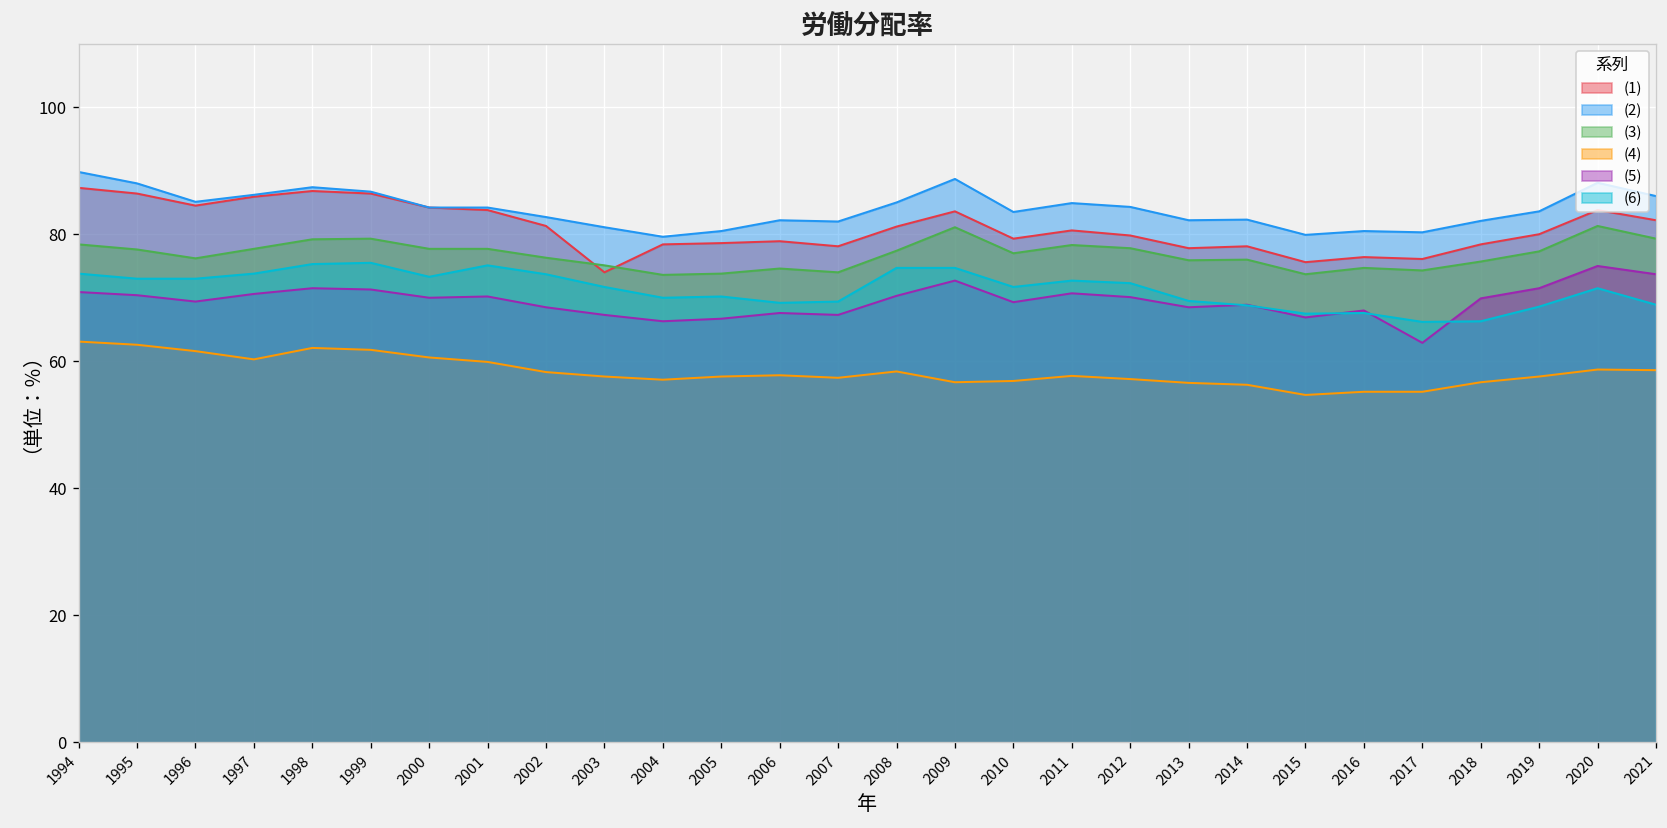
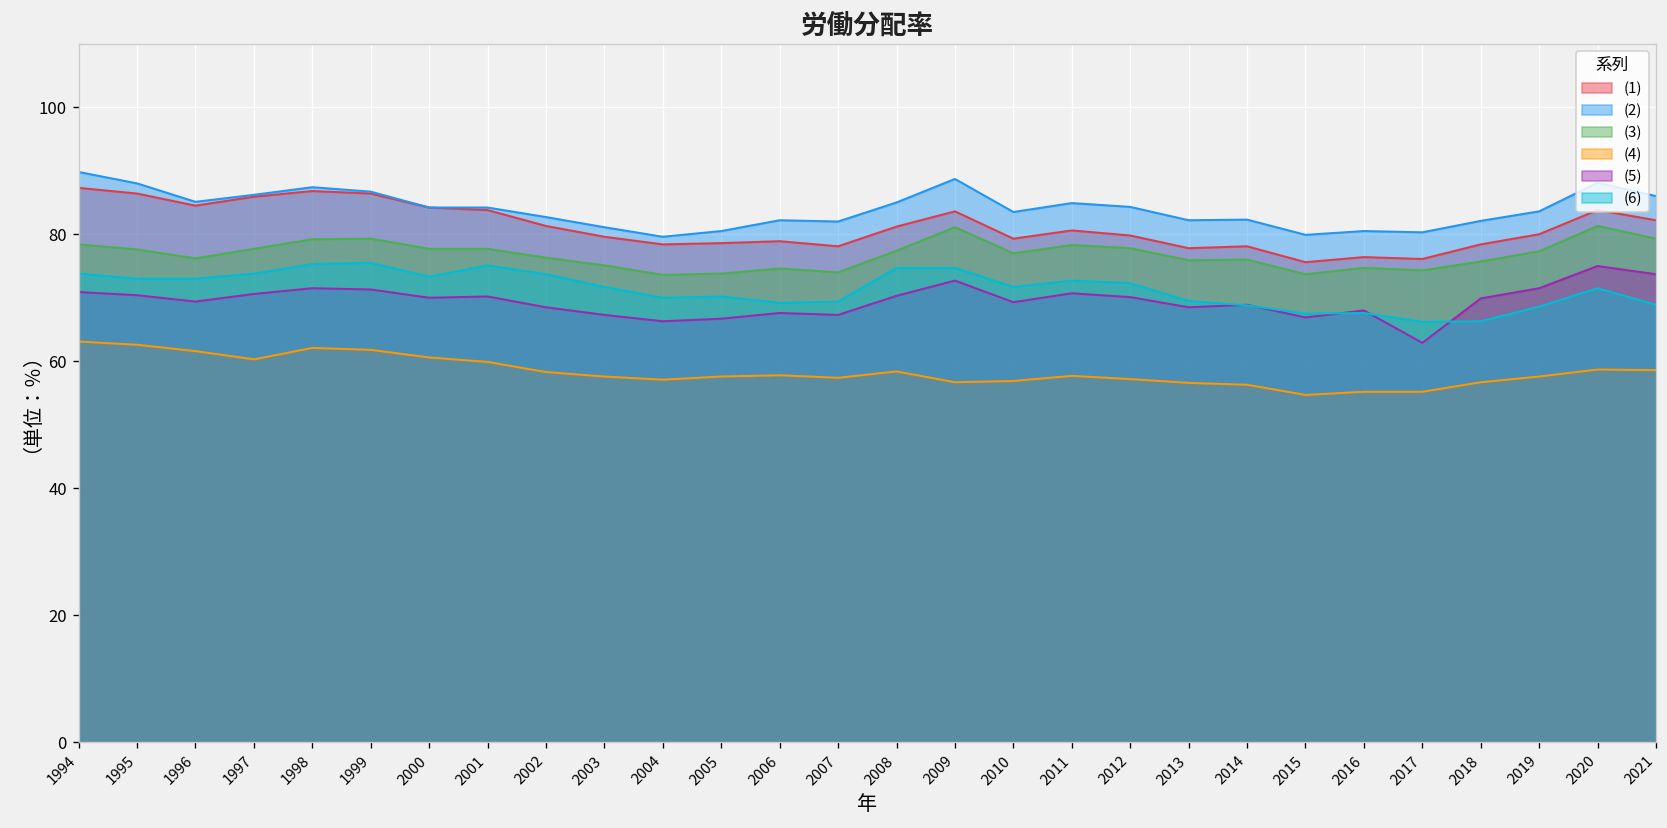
(1), 2003: 74 -> 80
